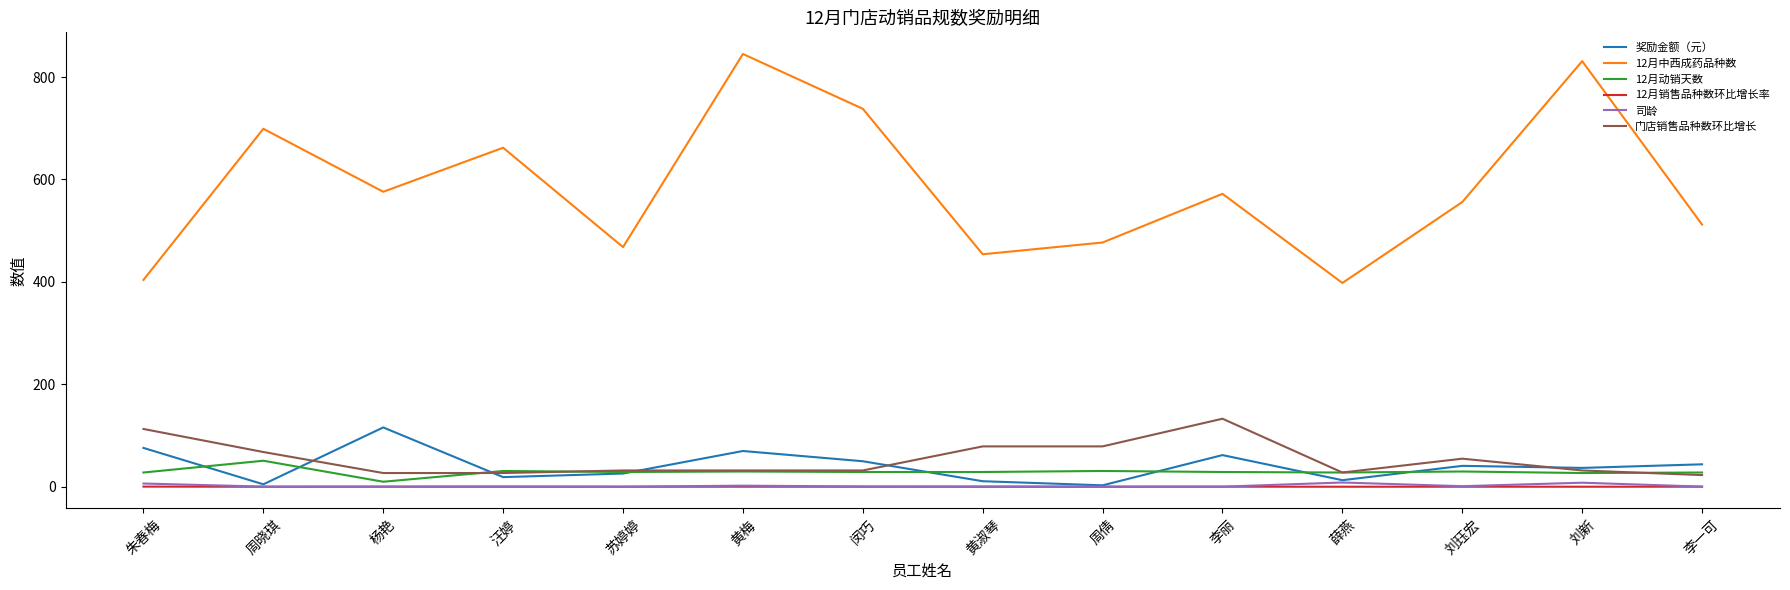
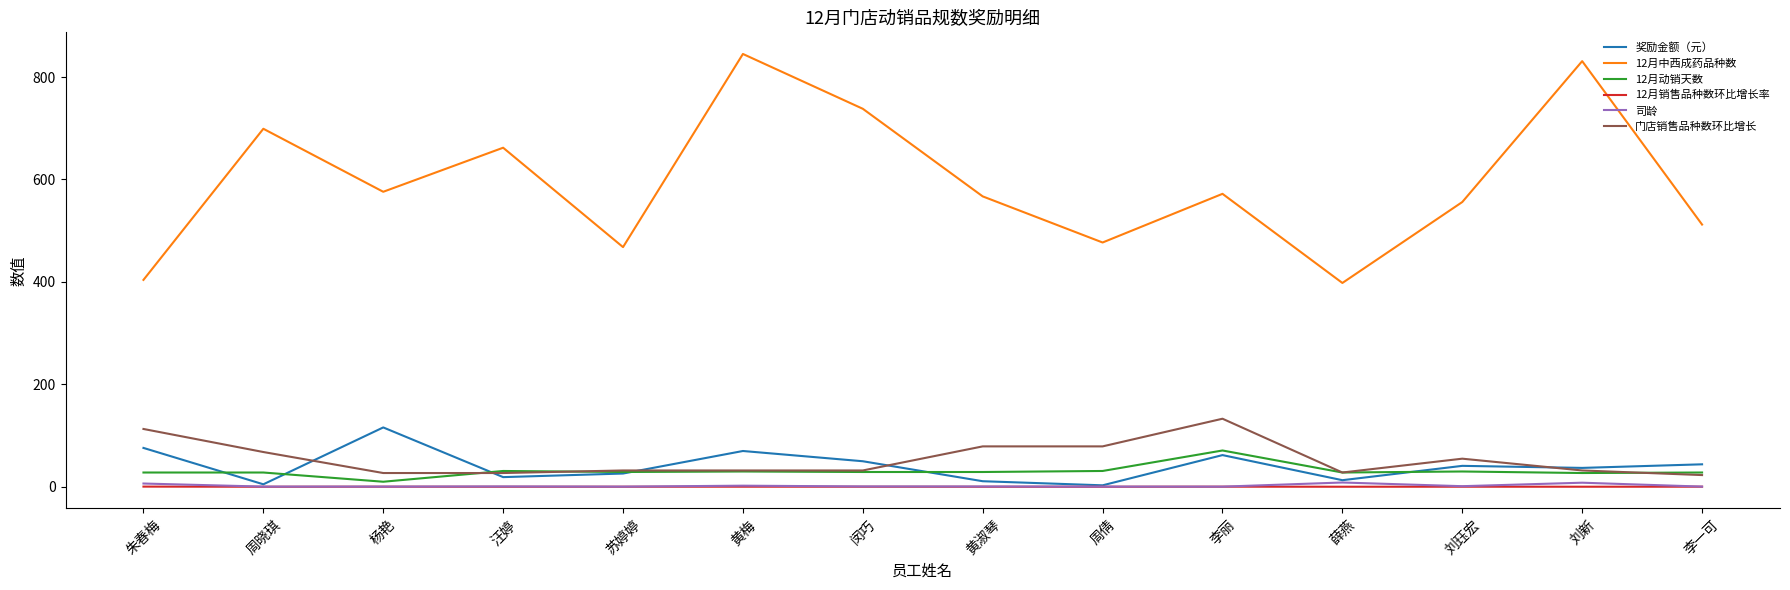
12月动销天数, 周晓琪: 50 -> 30
12月中西成药品种数, 黄淑琴: 450 -> 570
12月动销天数, 李丽: 30 -> 70
